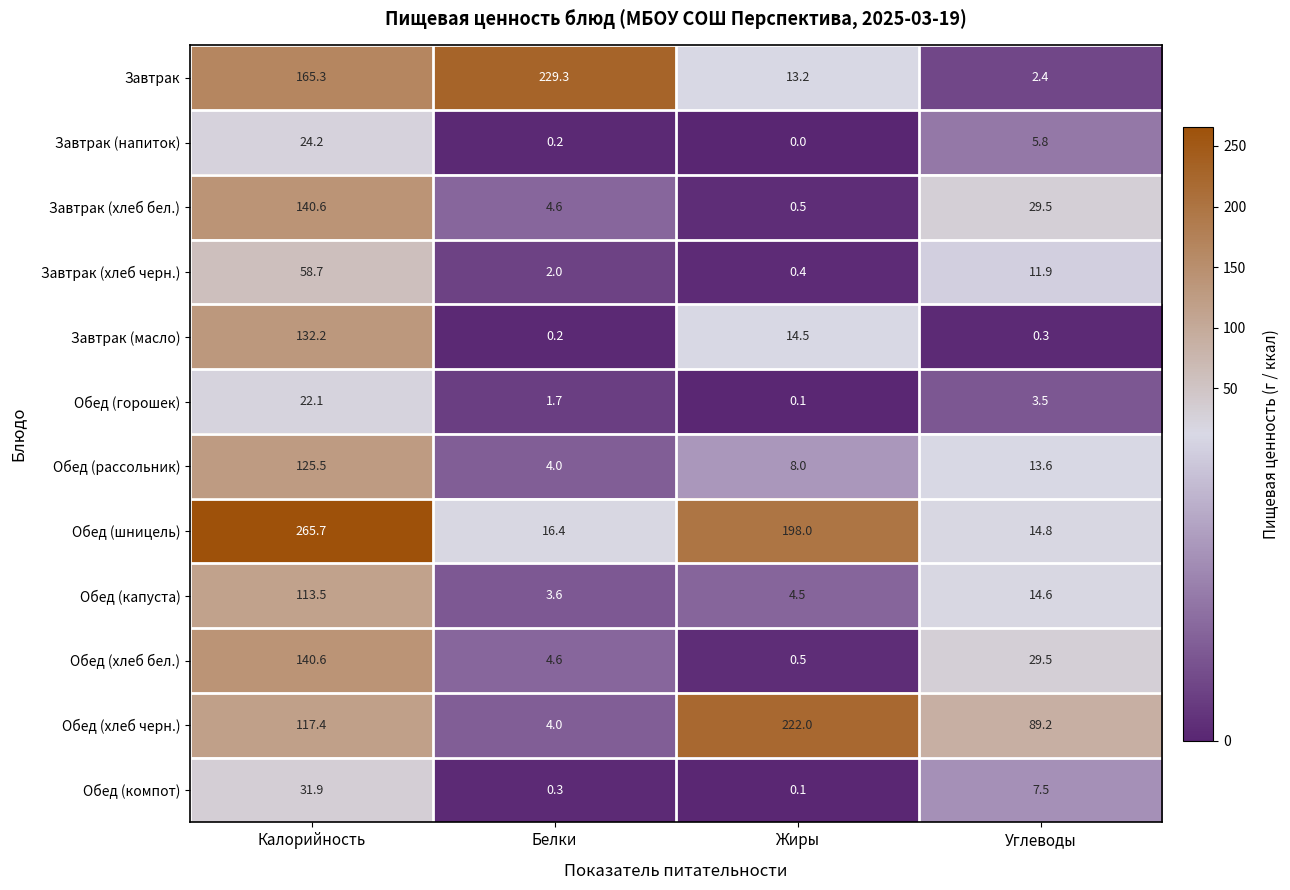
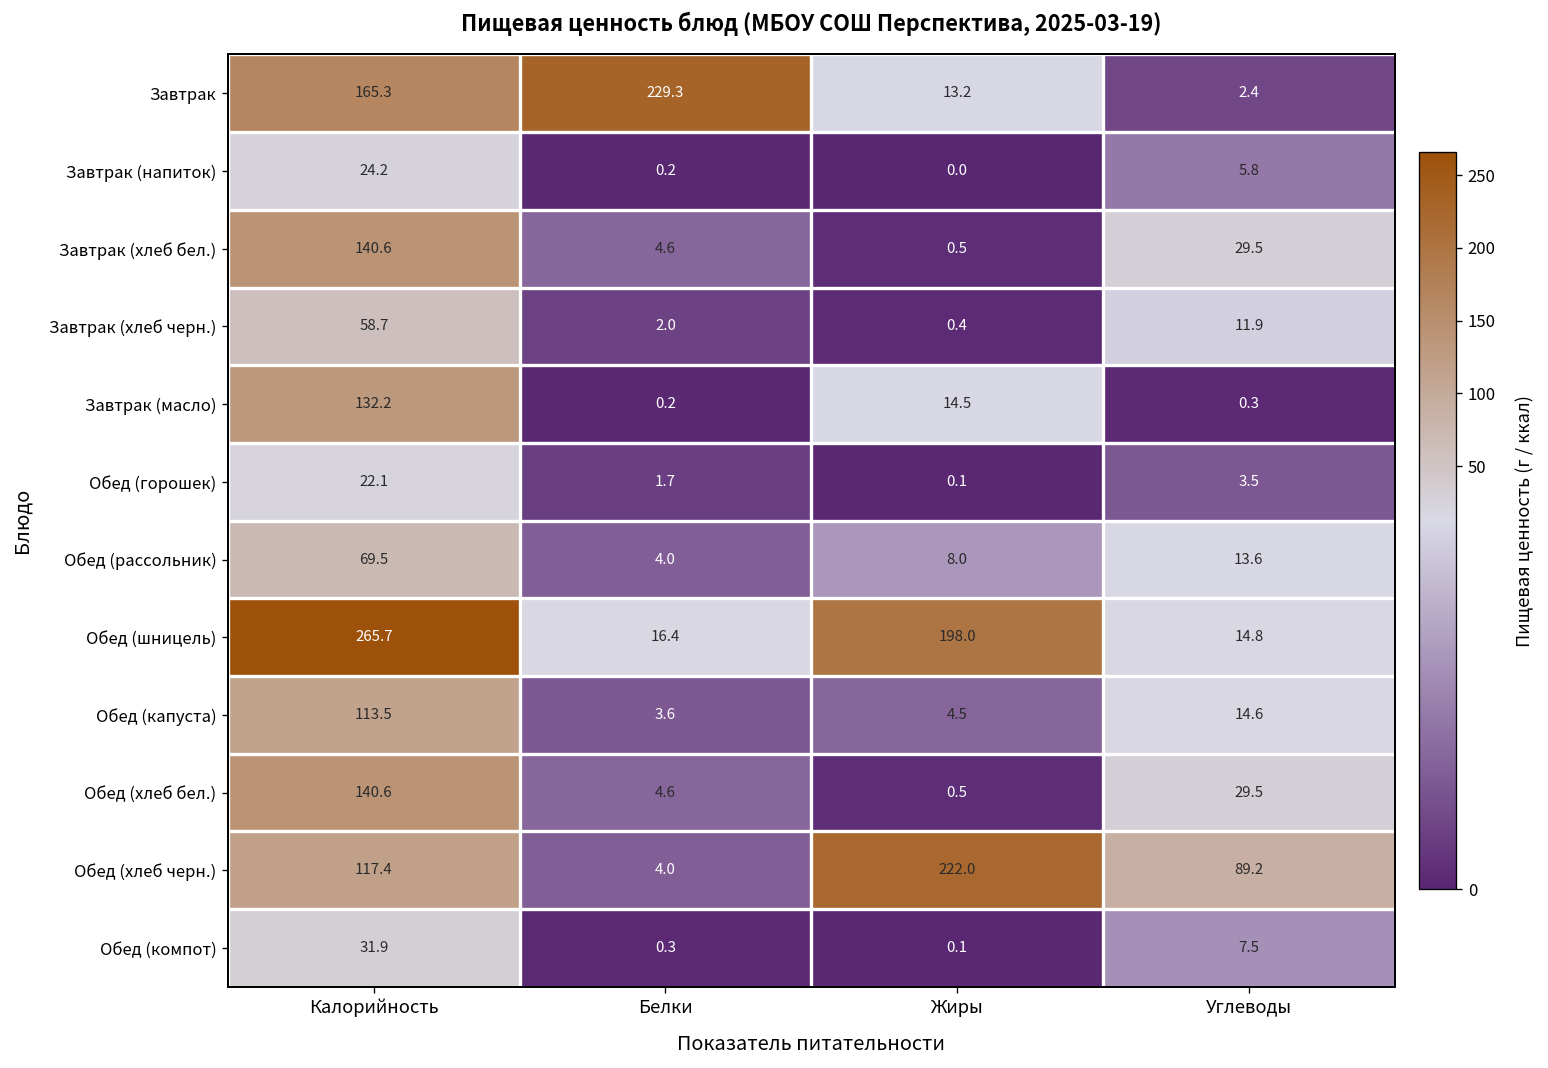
Обед (рассольник), Калорийность: 125.5 -> 69.5
